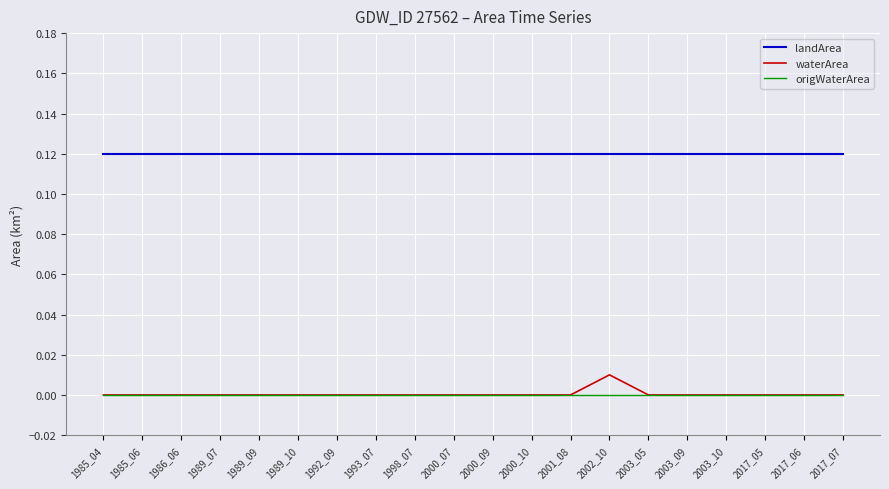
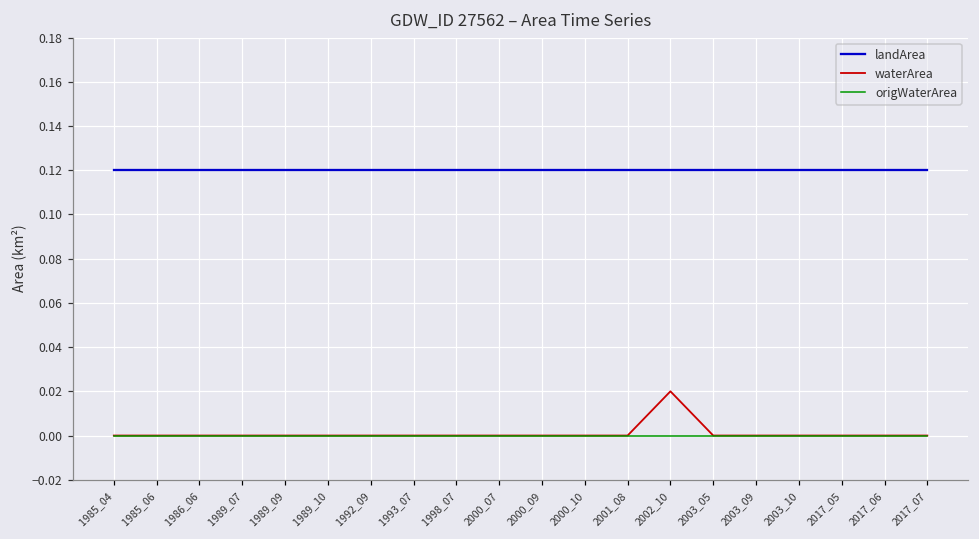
waterArea, 2002_10: 0.01 -> 0.02
